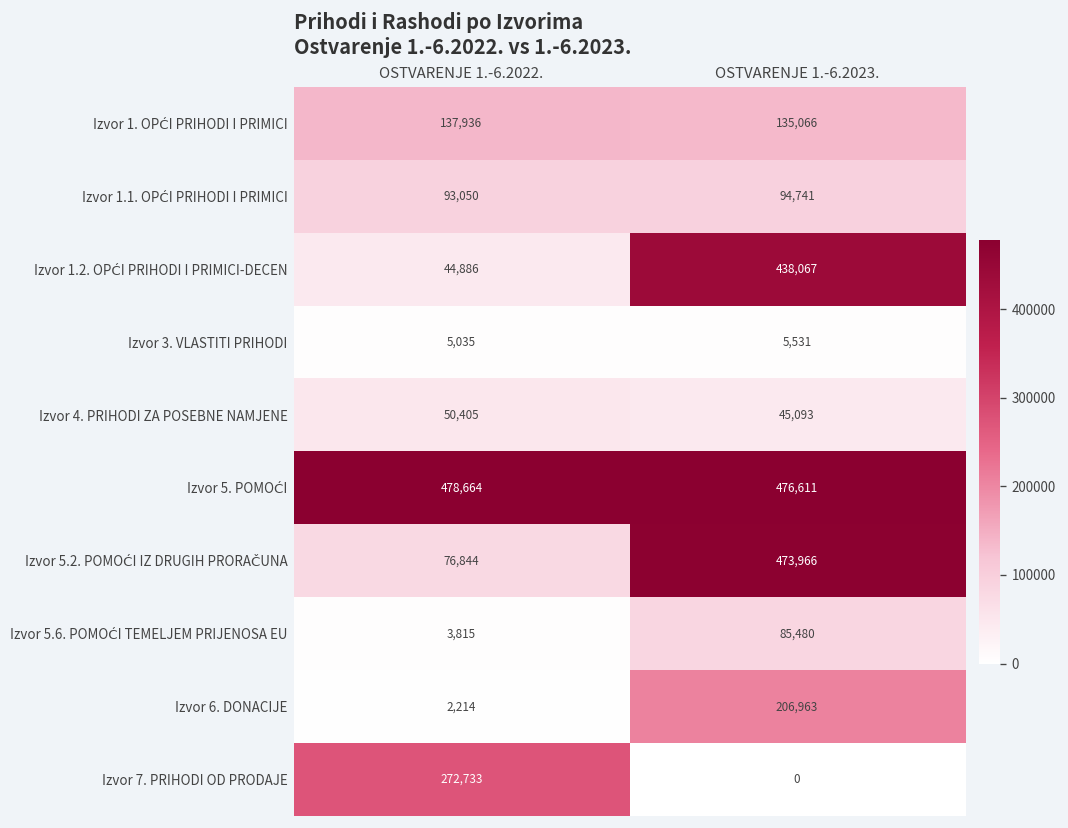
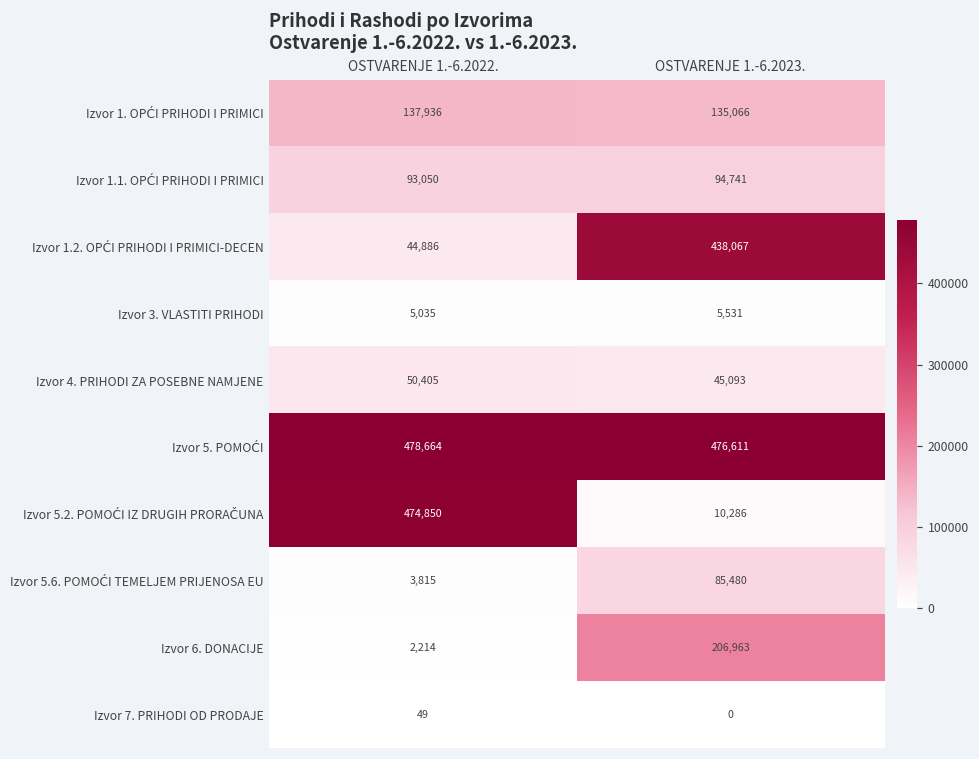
Izvor 5.2. POMOĆI IZ DRUGIH PRORAČUNA, OSTVARENJE 1.-6.2022.: 76,844 -> 474,850
Izvor 5.2. POMOĆI IZ DRUGIH PRORAČUNA, OSTVARENJE 1.-6.2023.: 473,966 -> 10,286
Izvor 7. PRIHODI OD PRODAJE, OSTVARENJE 1.-6.2022.: 272,733 -> 49
